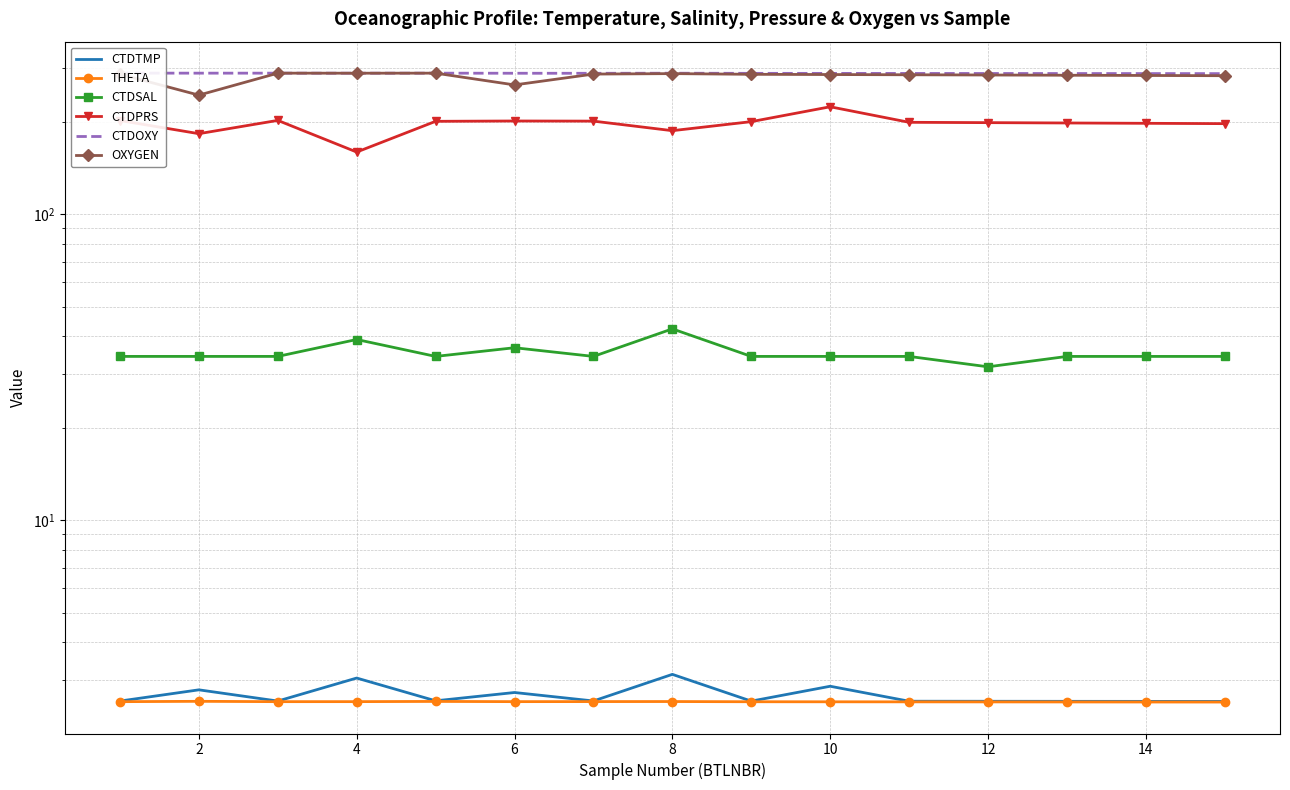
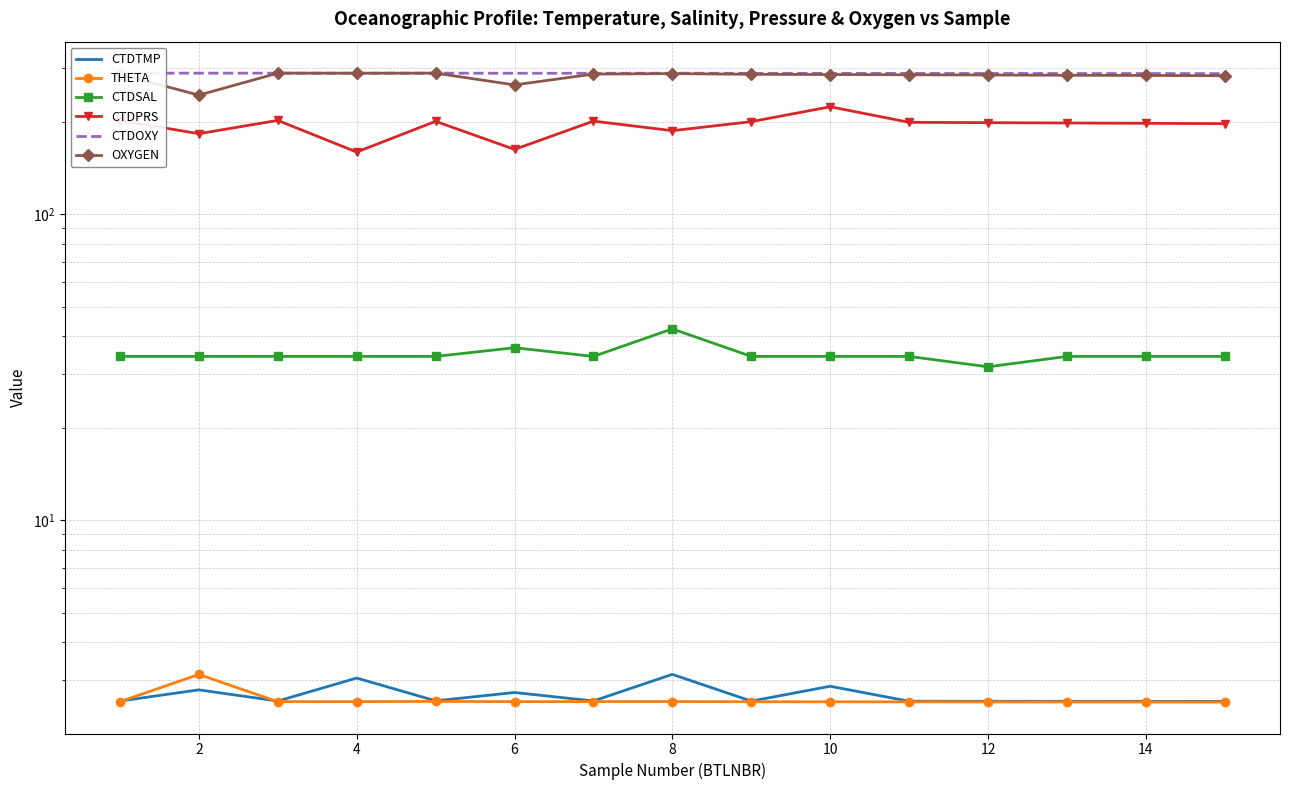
THETA, 2: 2.6 -> 3.1
CTDSAL, 4: 39 -> 34
CTDPRS, 6: 200 -> 160
